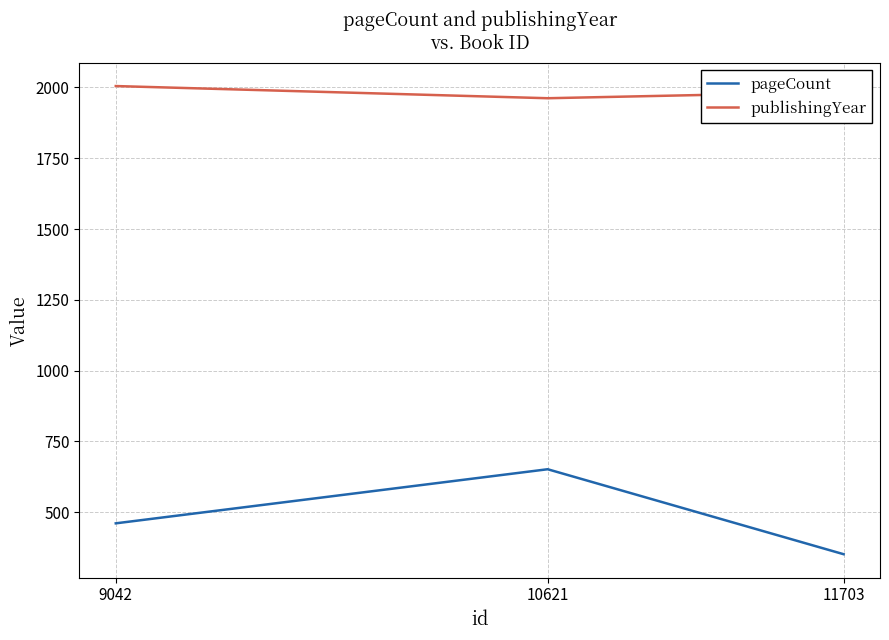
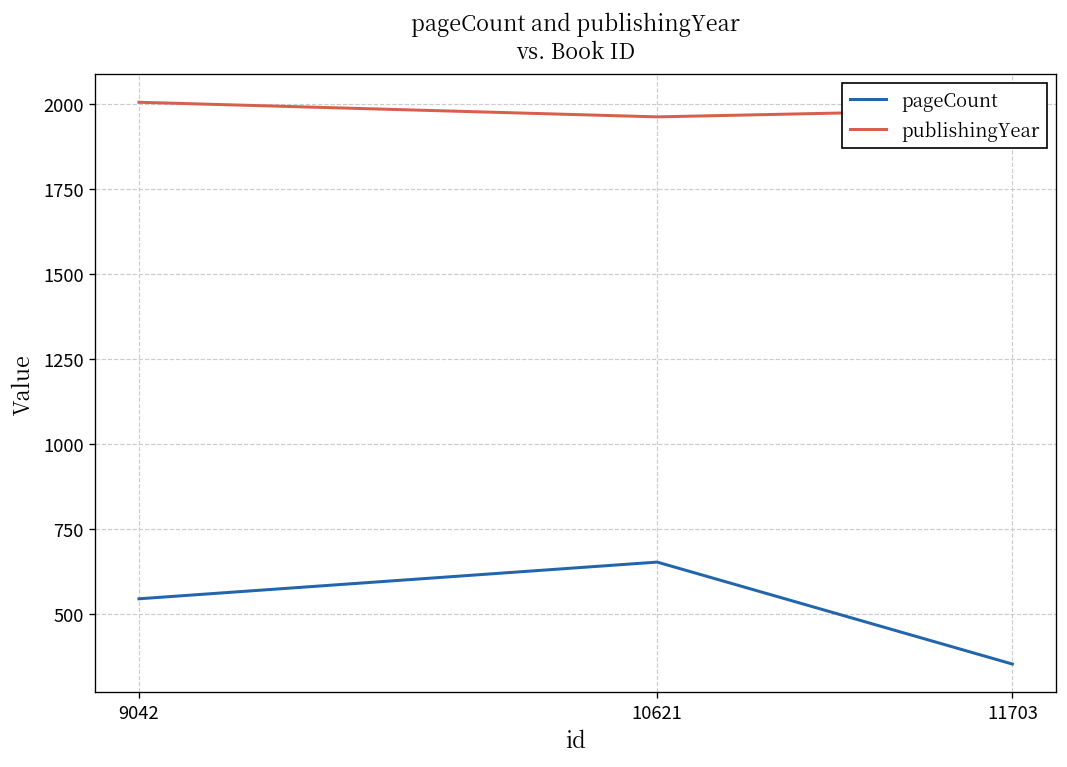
pageCount, 9042: 460 -> 540
